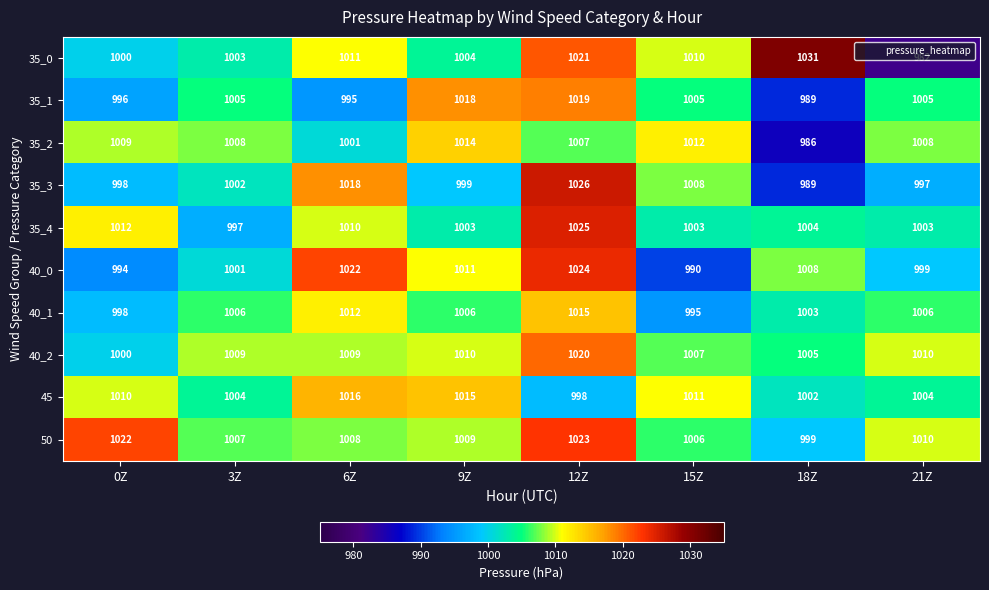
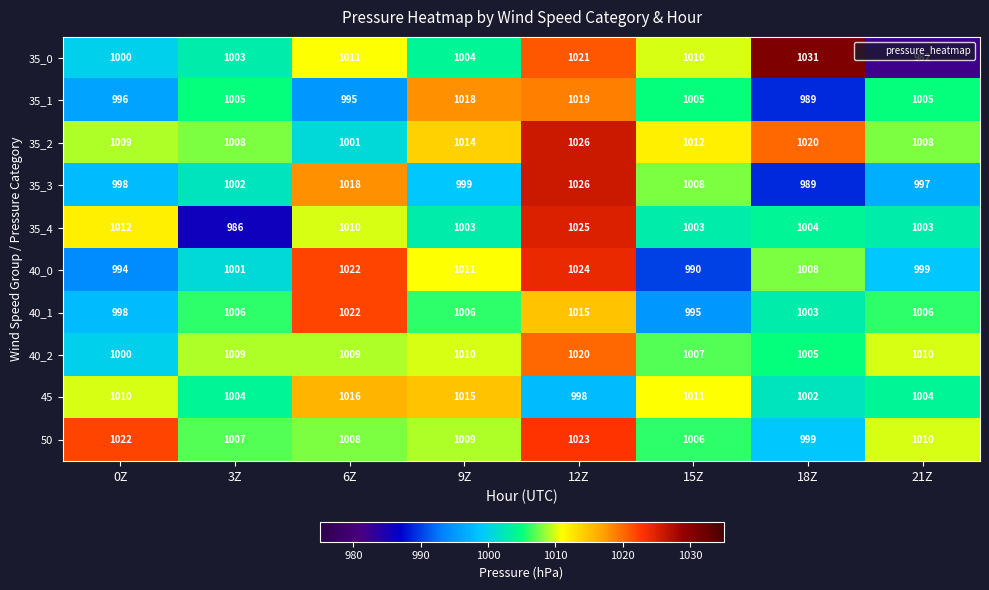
35_2, 12Z: 1007 -> 1026
35_2, 18Z: 986 -> 1020
35_4, 3Z: 997 -> 986
40_1, 6Z: 1012 -> 1022
